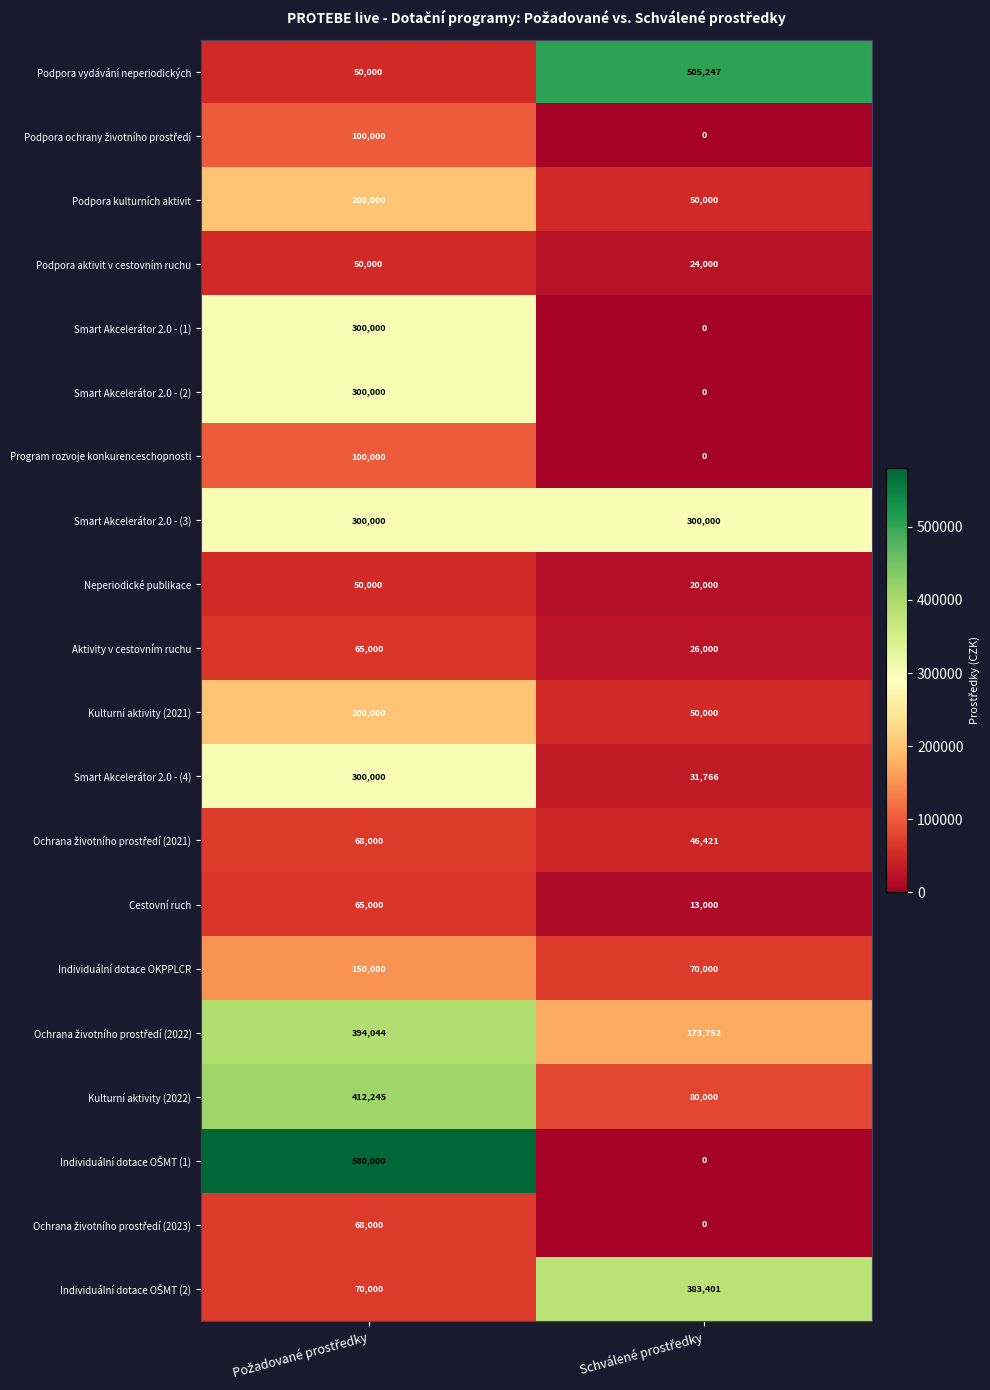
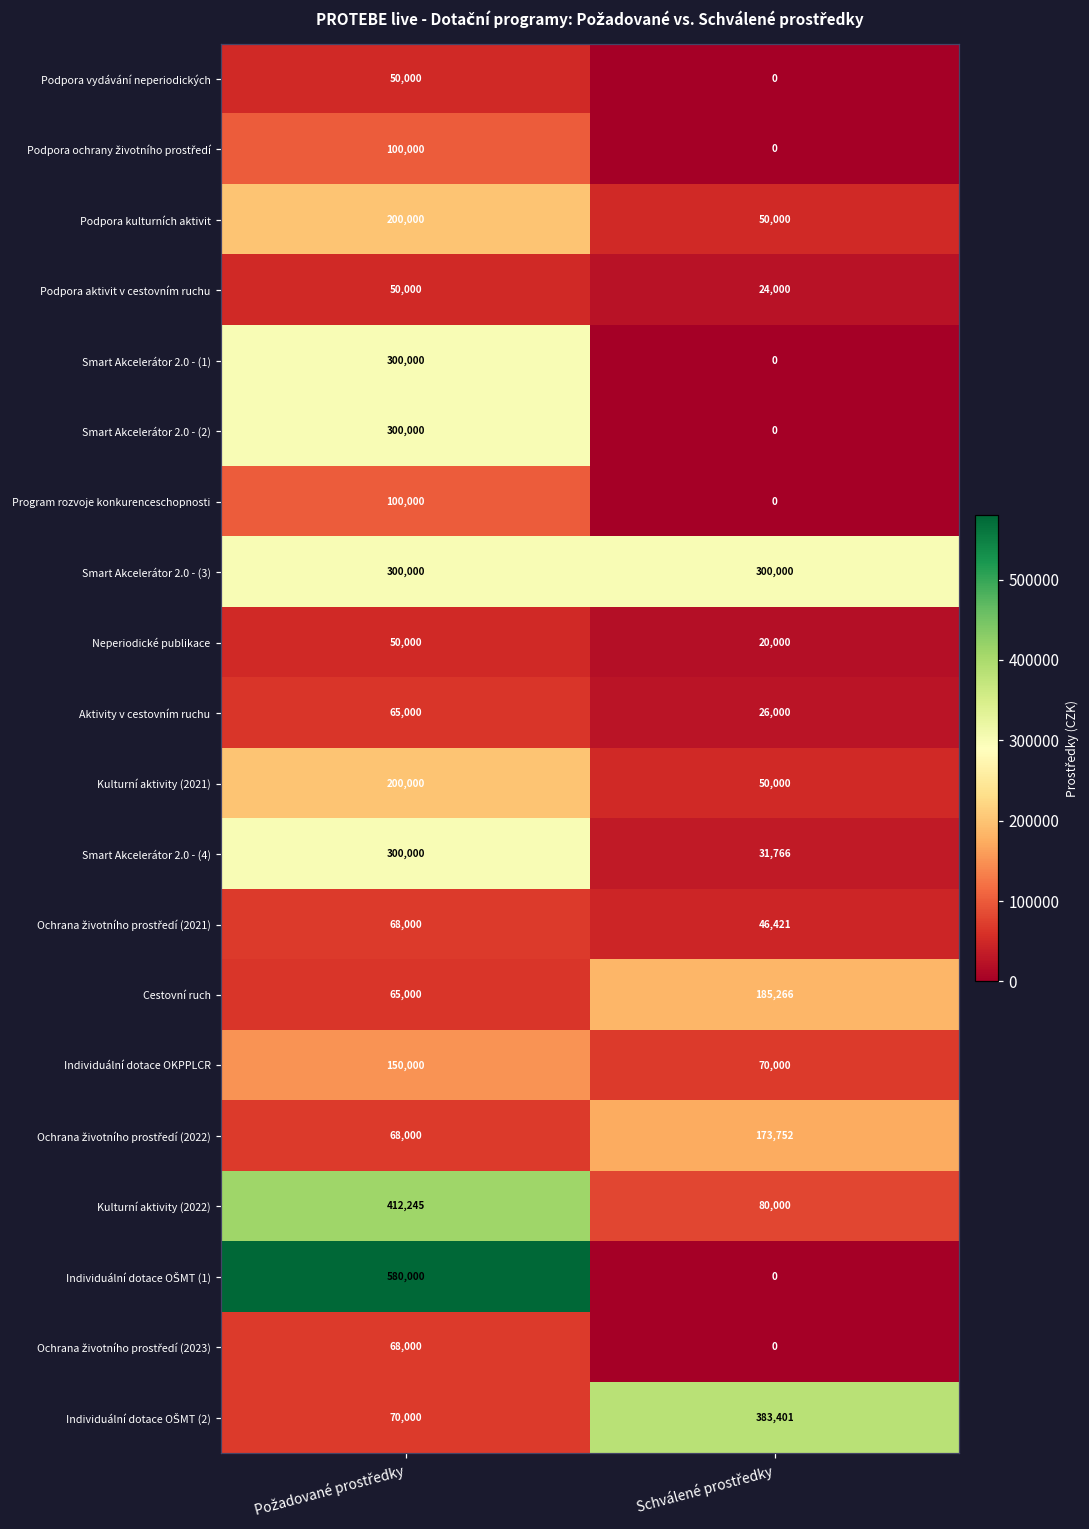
Podpora vydávání neperiodických, Schválené prostředky: 505,247 -> 0
Cestovní ruch, Schválené prostředky: 13,000 -> 185,266
Ochrana životního prostředí (2022), Požadované prostředky: 394,044 -> 68,000
